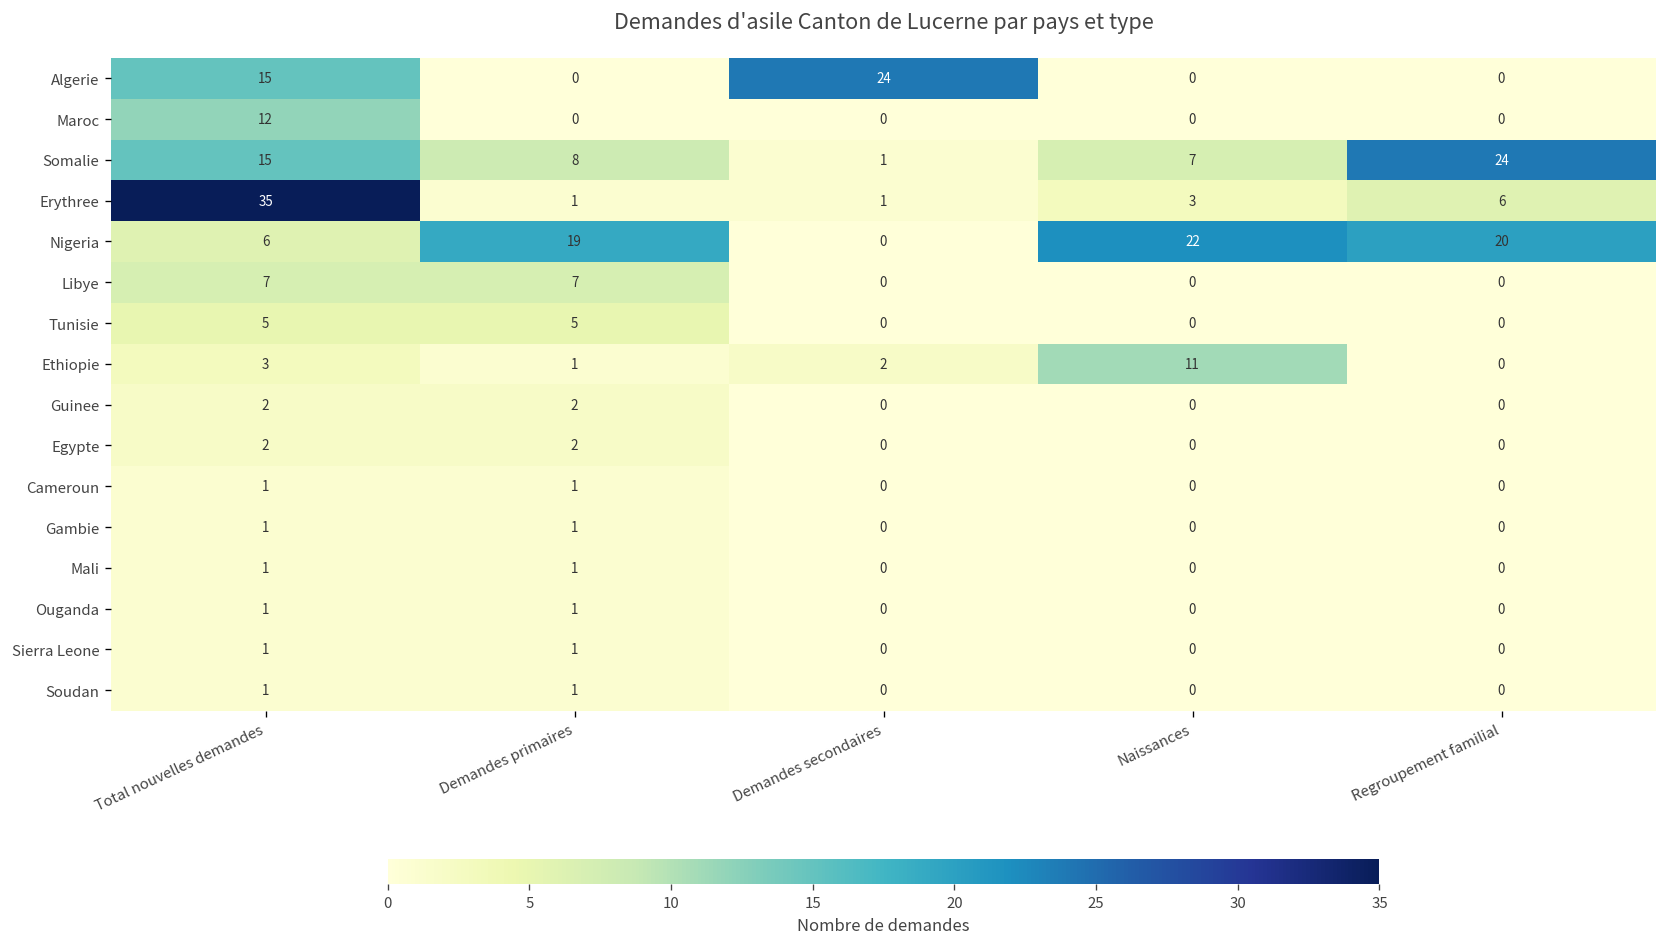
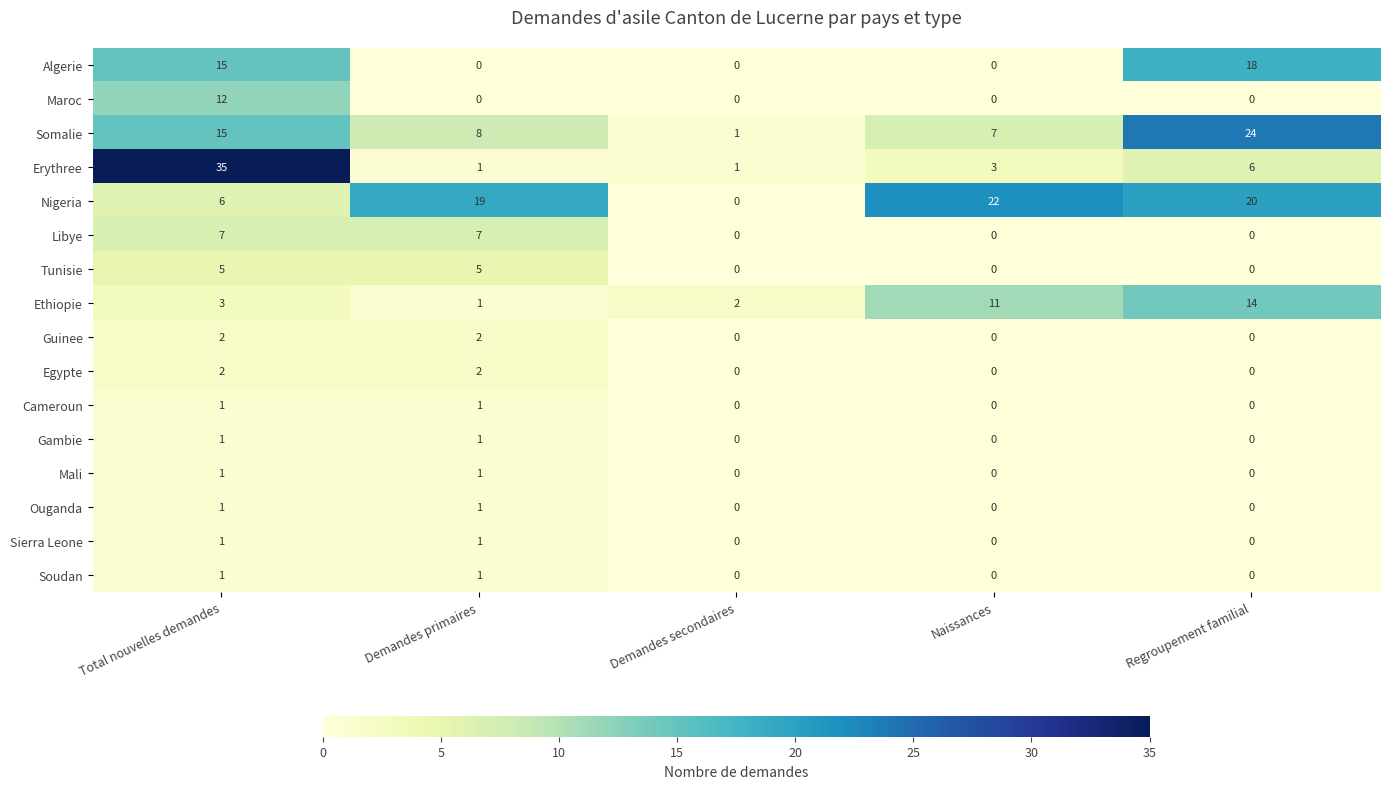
Algerie, Demandes secondaires: 24 -> 0
Algerie, Regroupement familial: 0 -> 18
Ethiopie, Regroupement familial: 0 -> 14
